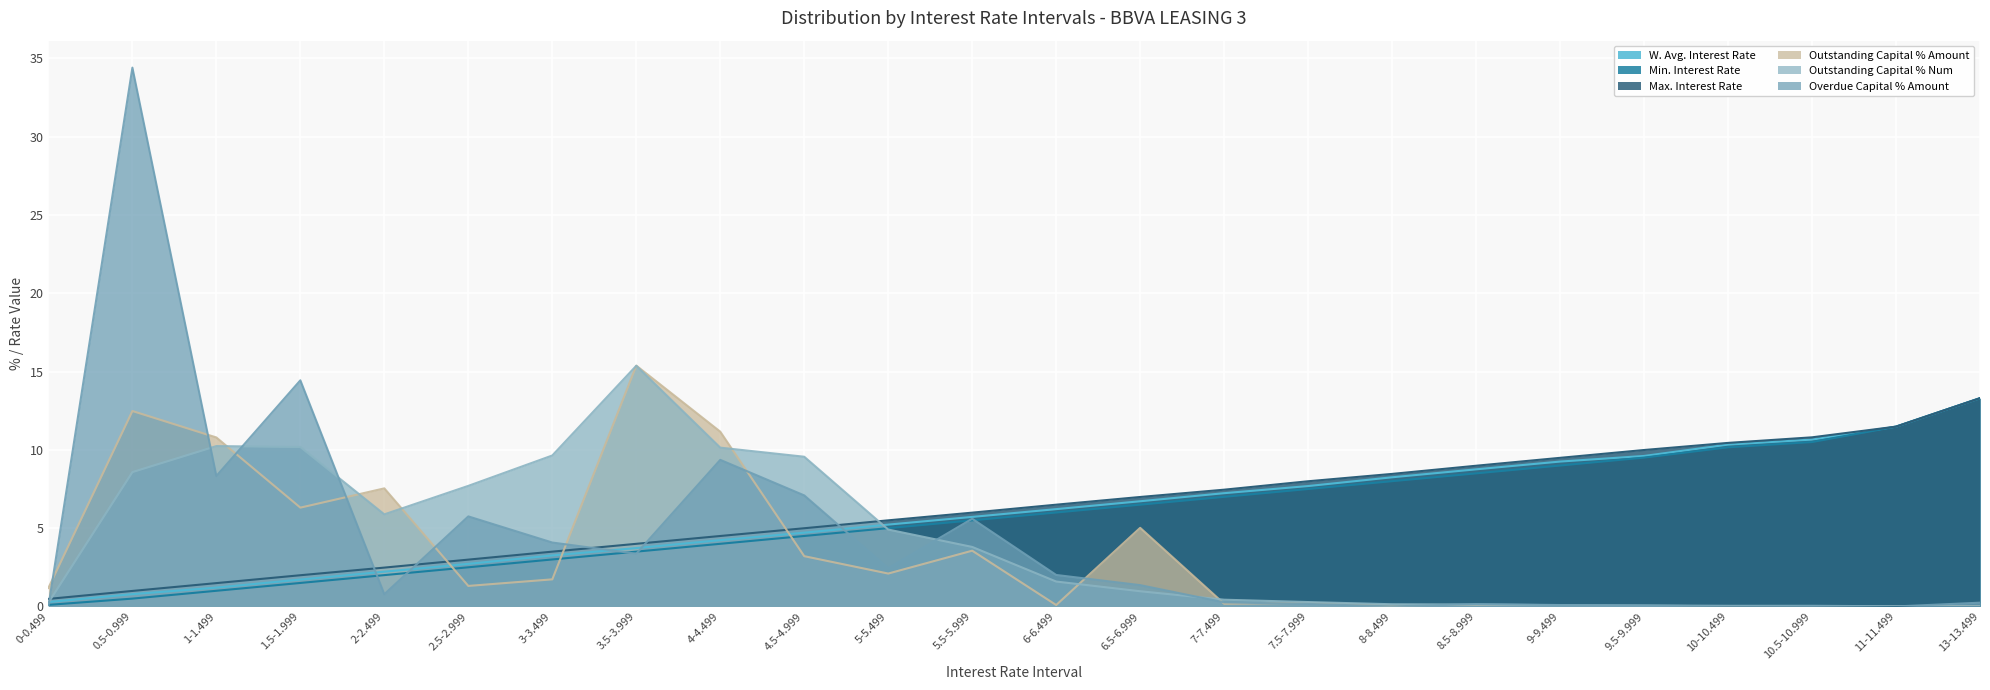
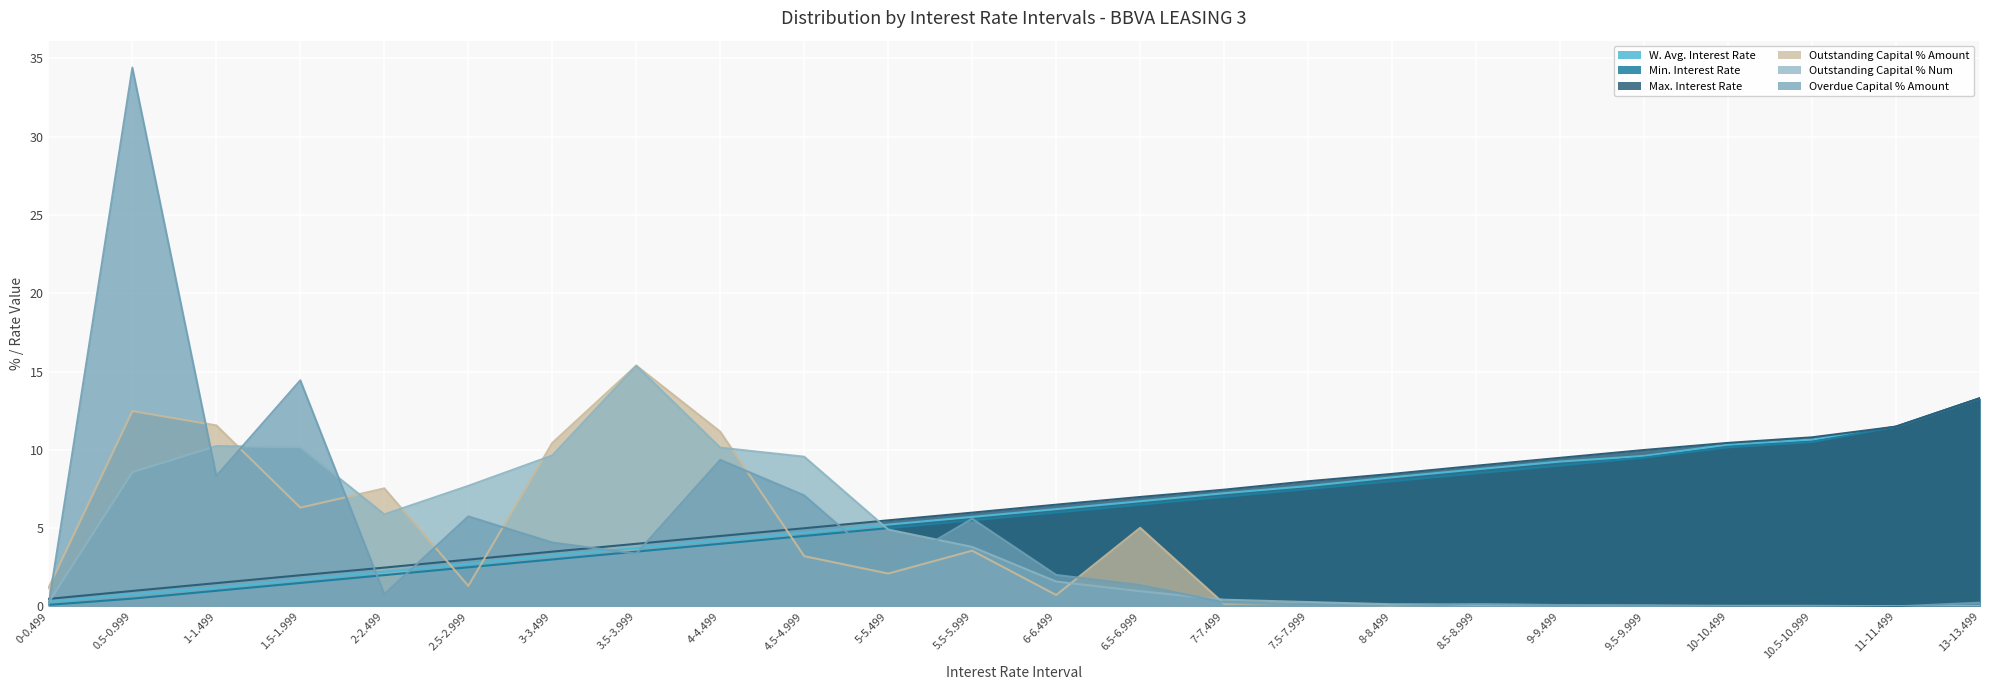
Outstanding Capital % Amount, 1-1.499: 10.8 -> 11.6
Outstanding Capital % Amount, 3-3.499: 1.7 -> 10.4
Outstanding Capital % Amount, 6-6.499: 0.1 -> 0.7
